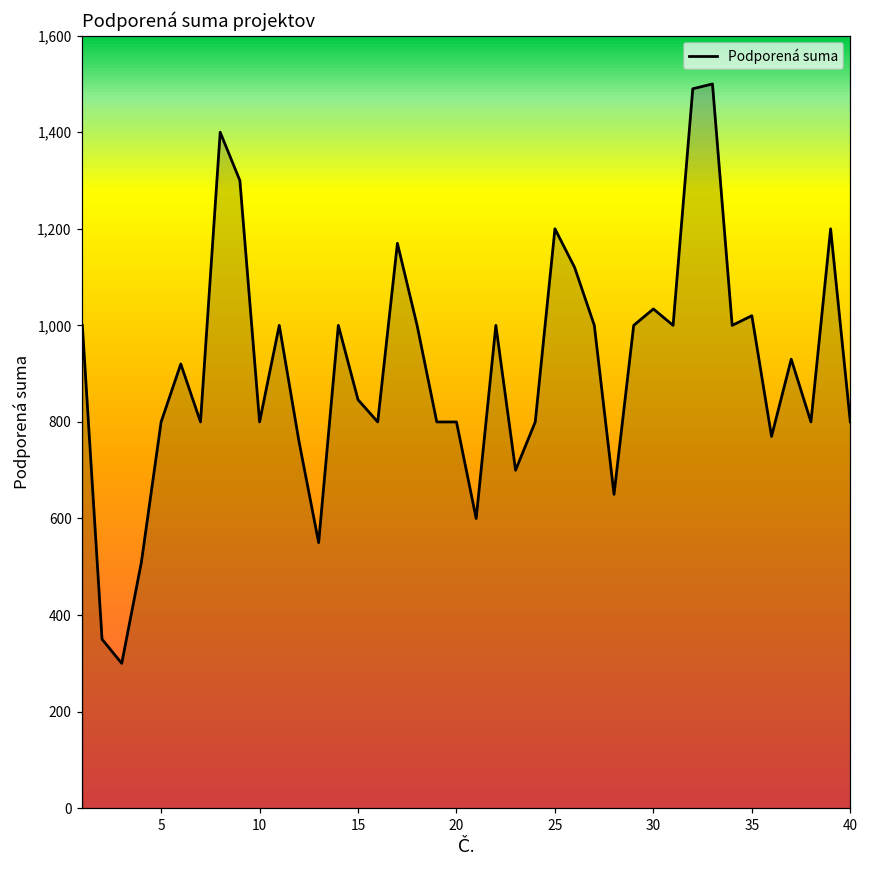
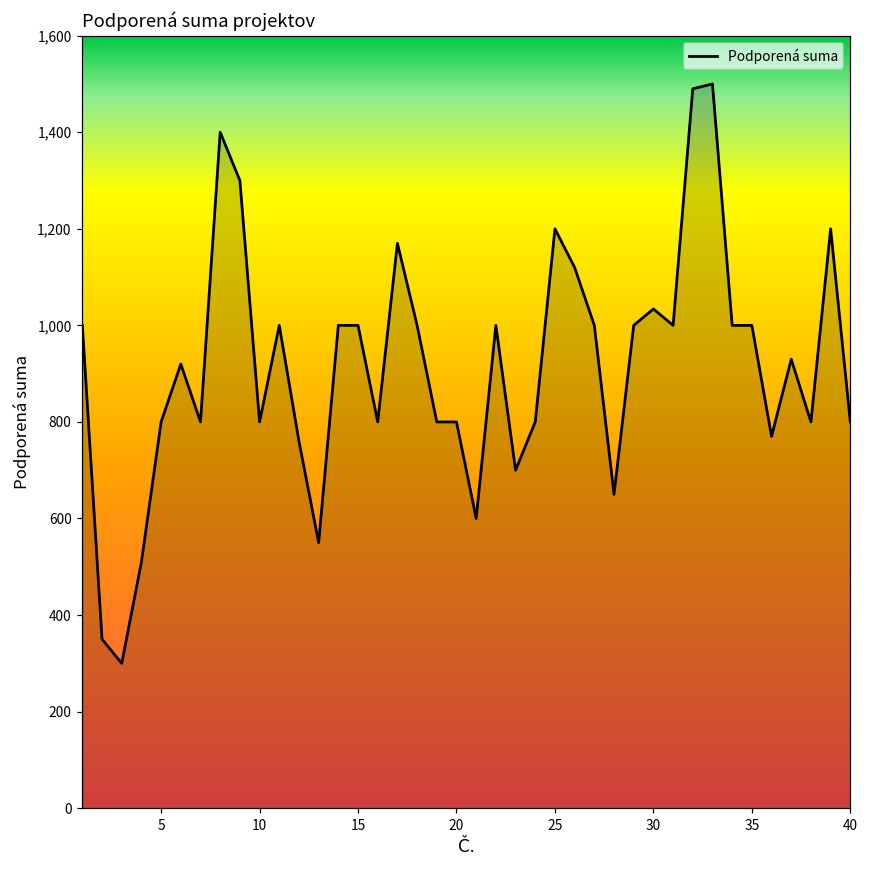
15: 850 -> 1,000
35: 1,020 -> 1,000
